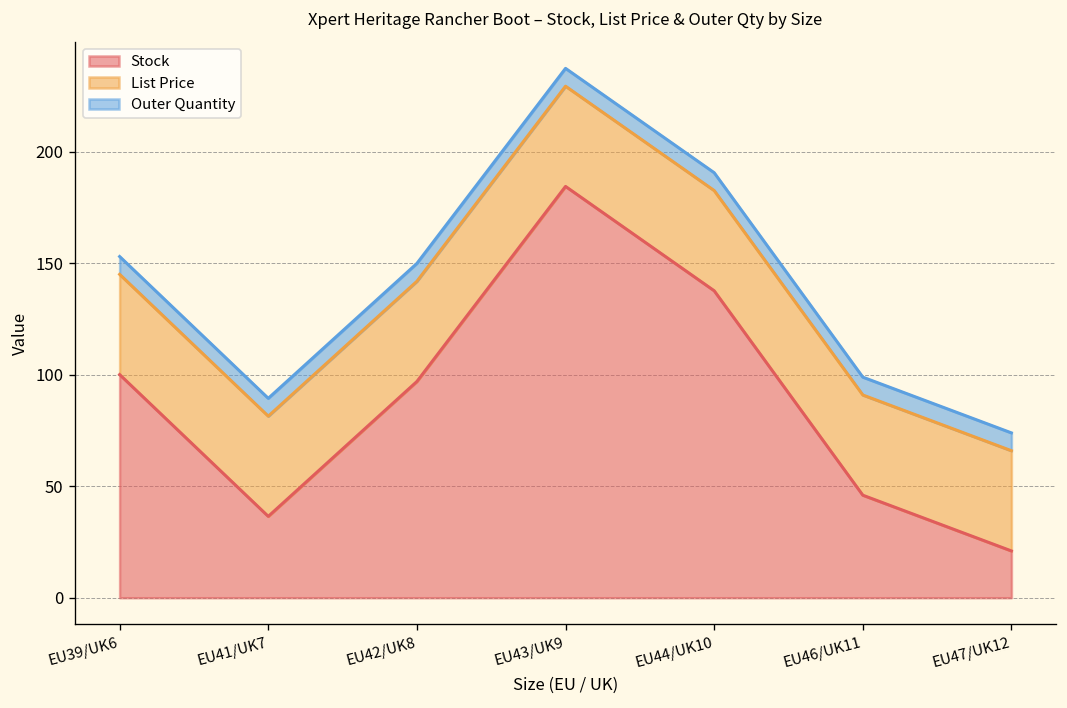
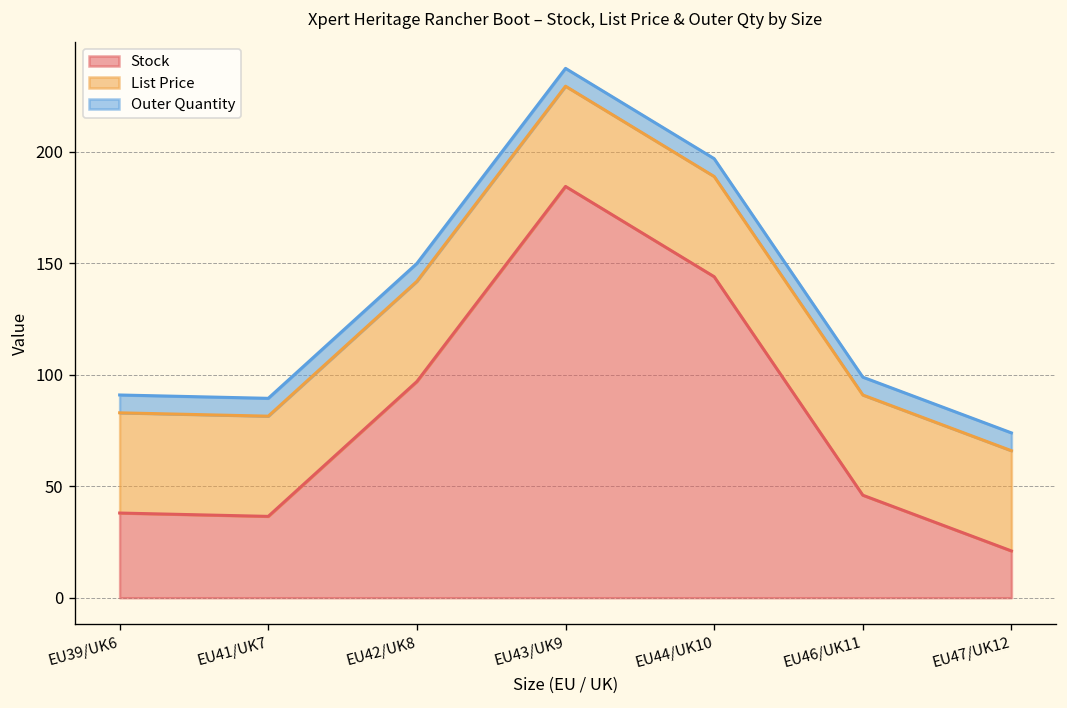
Stock, EU39/UK6: 100 -> 38
Stock, EU44/UK10: 138 -> 144
